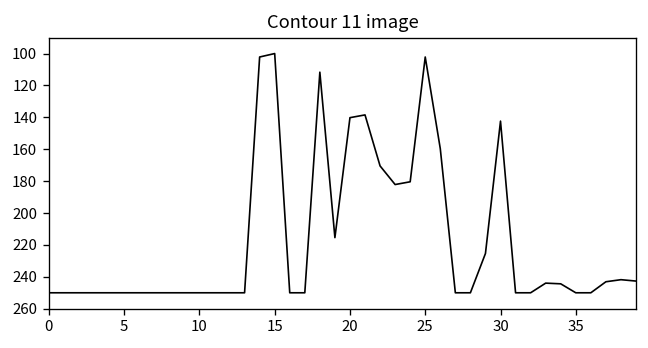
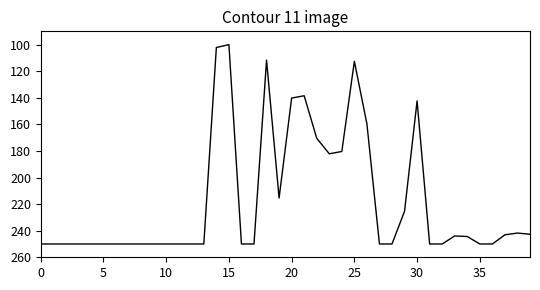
25: 102 -> 113
